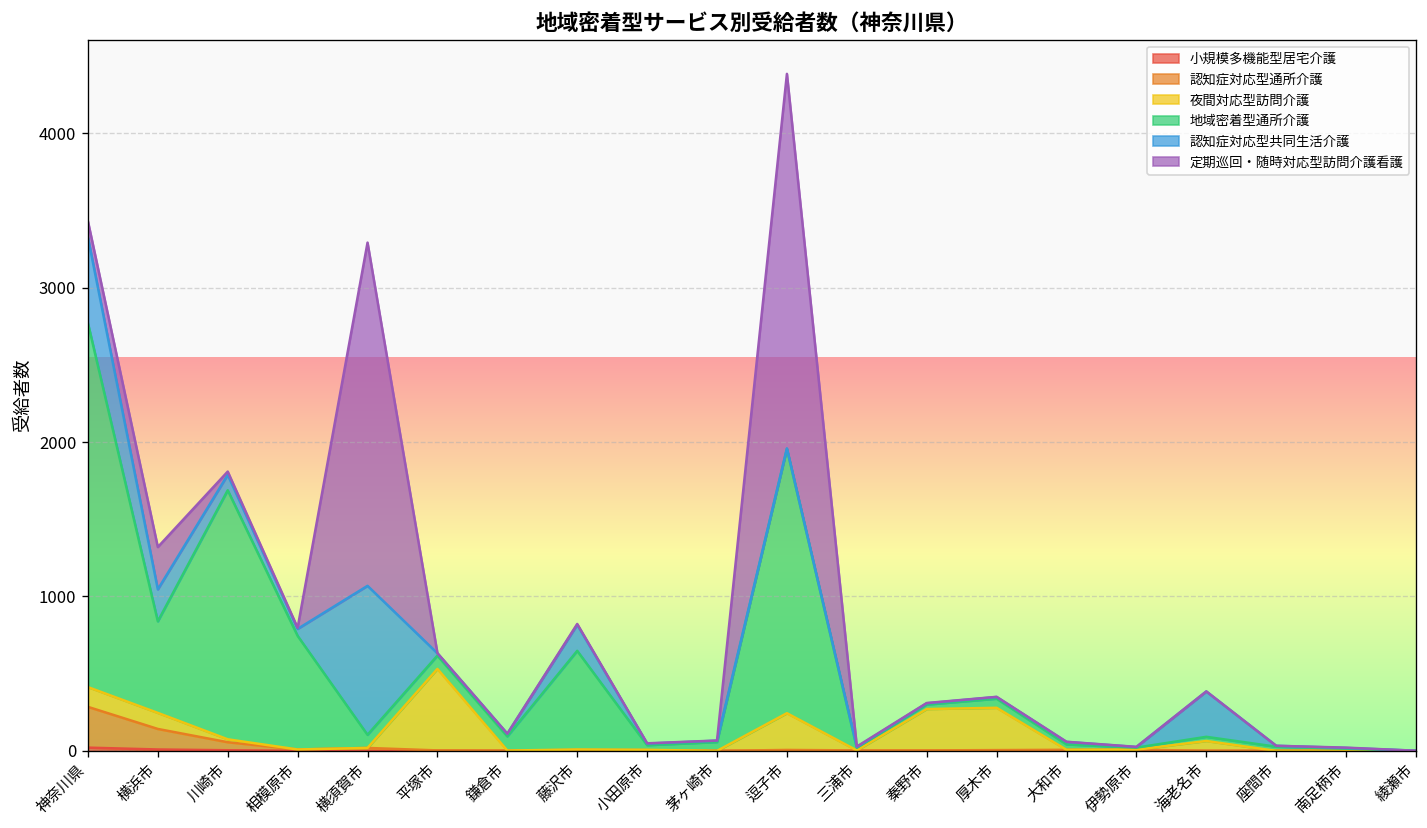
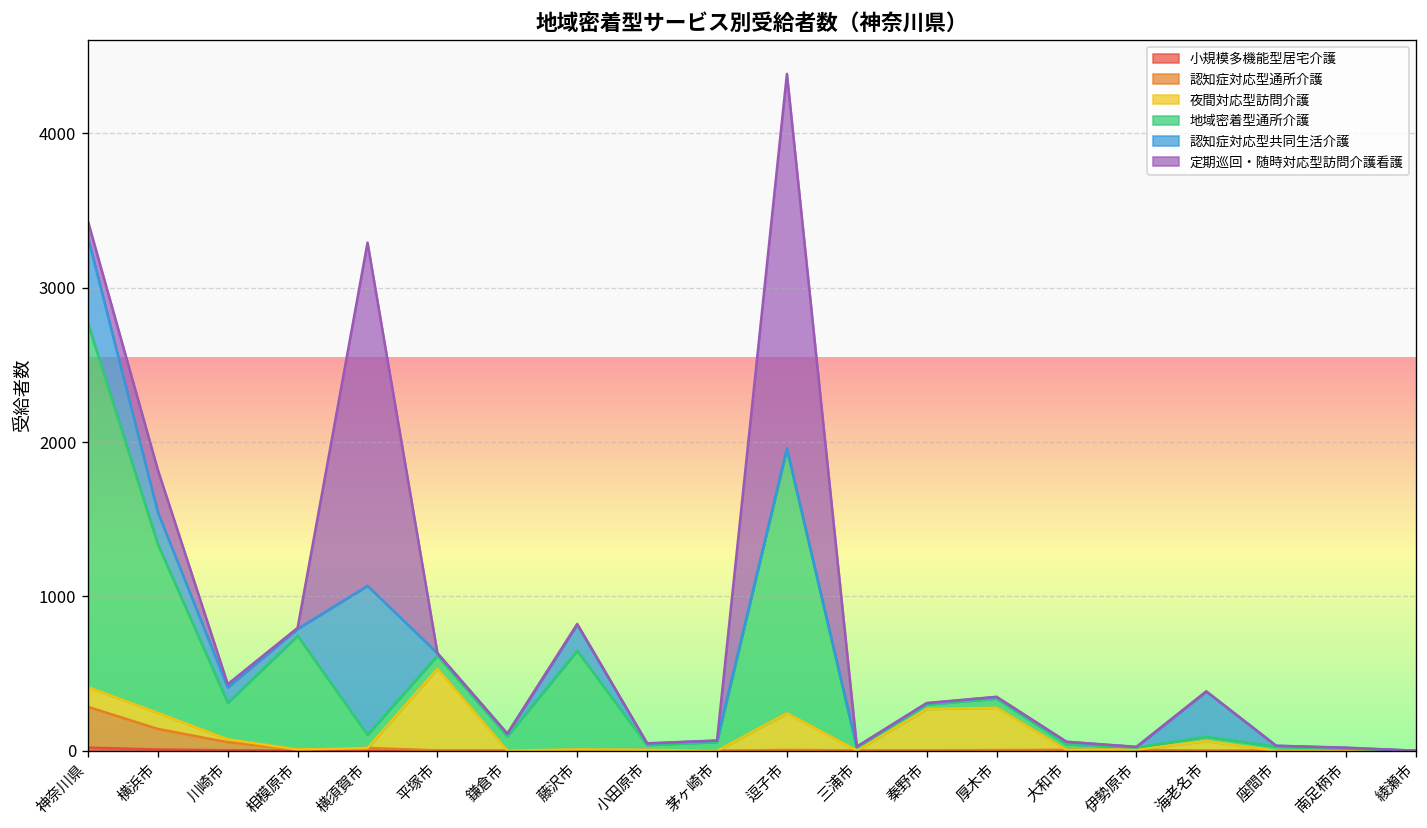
地域密着型通所介護, 横浜市: 590 -> 1090
地域密着型通所介護, 川崎市: 1610 -> 240
